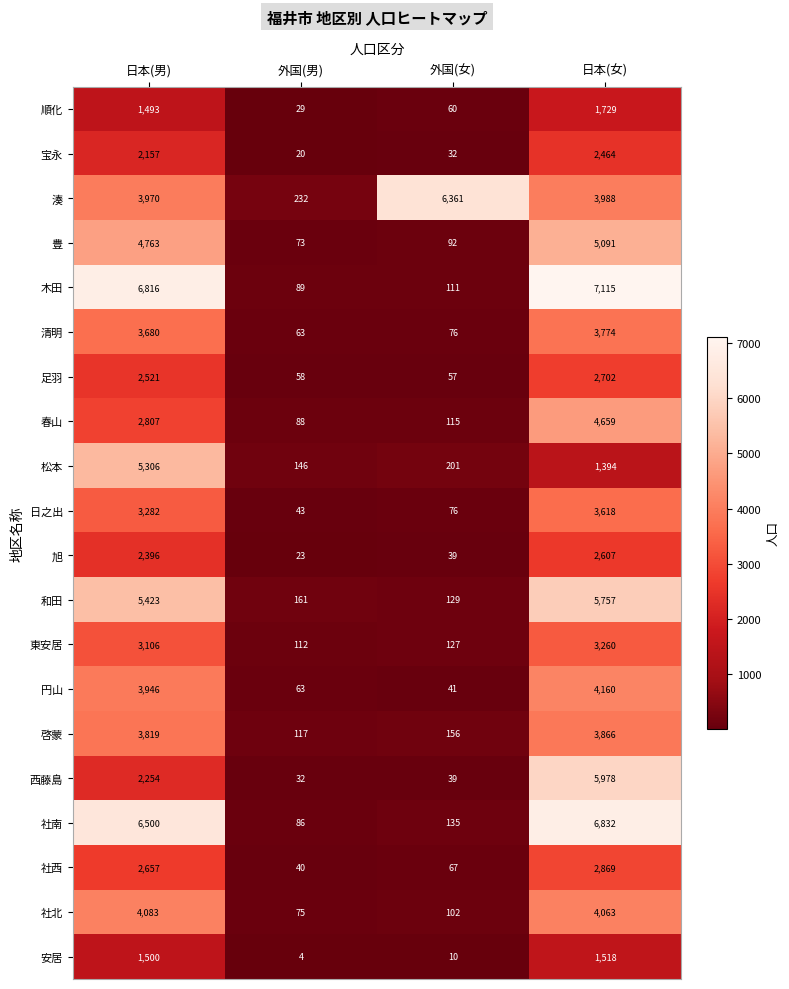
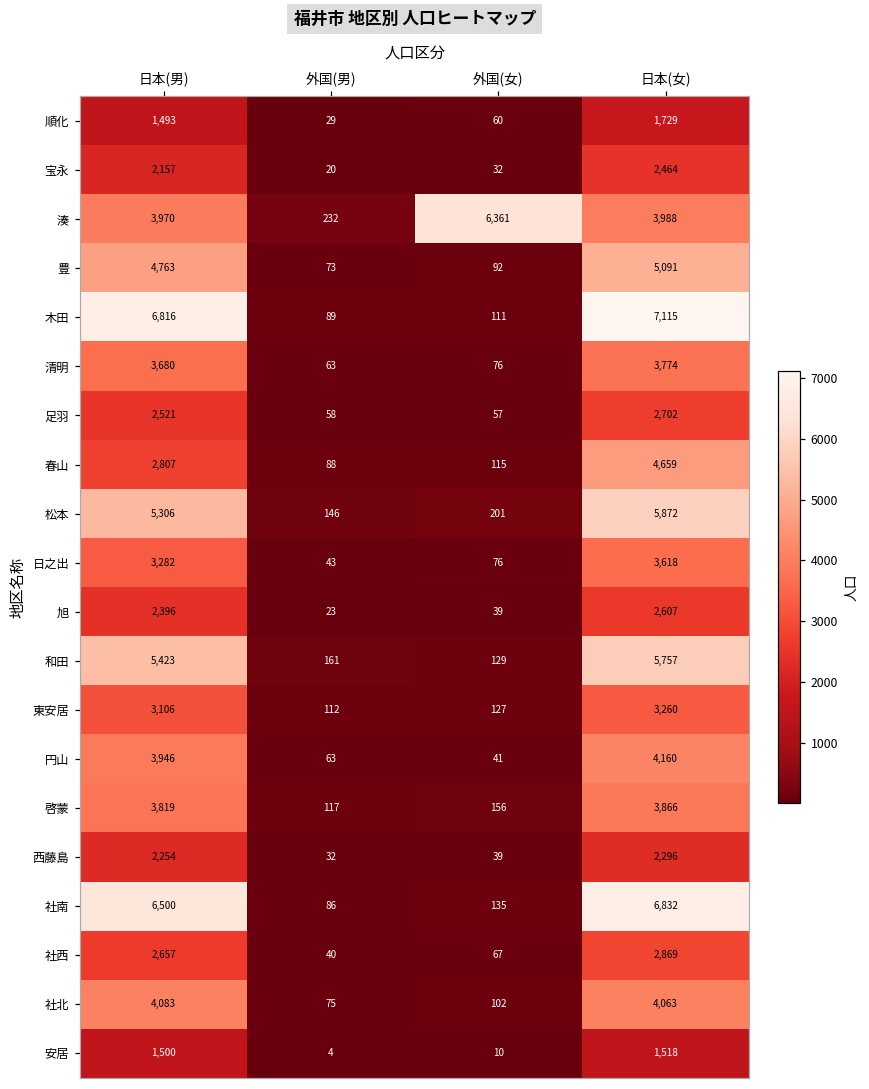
松本, 日本(女): 1,394 -> 5,872
西藤島, 日本(女): 5,978 -> 2,296
